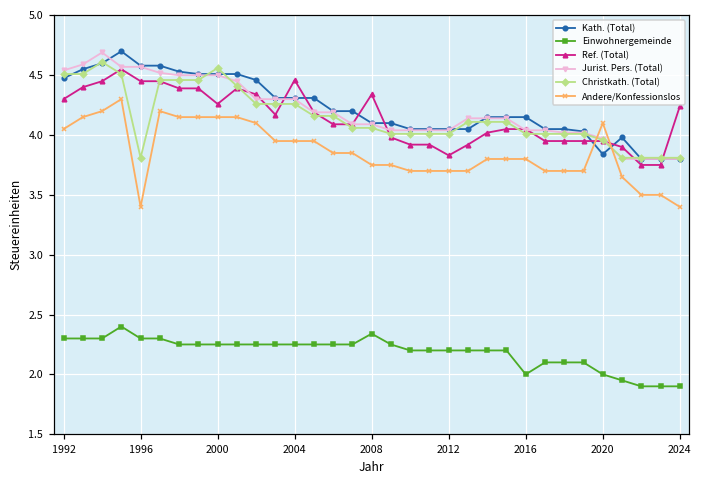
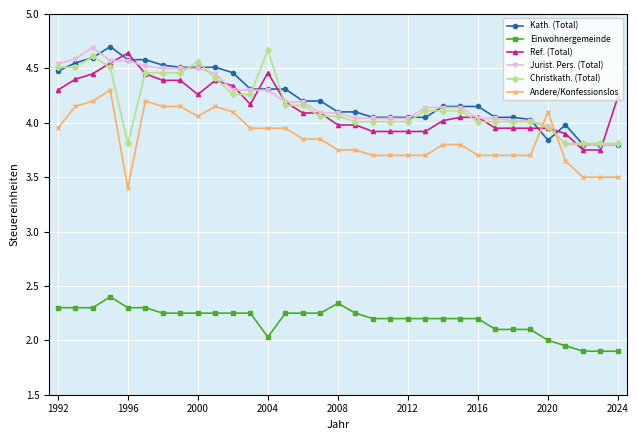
Andere/Konfessionslos, 1992: 4.05 -> 3.95
Ref. (Total), 1996: 4.45 -> 4.64
Andere/Konfessionslos, 2000: 4.15 -> 4.06
Einwohnergemeinde, 2004: 2.25 -> 2.03
Christkath. (Total), 2004: 4.26 -> 4.67
Ref. (Total), 2008: 4.34 -> 3.98
Ref. (Total), 2012: 3.83 -> 3.92
Einwohnergemeinde, 2016: 2.0 -> 2.2
Andere/Konfessionslos, 2016: 3.8 -> 3.7
Andere/Konfessionslos, 2024: 3.4 -> 3.5
